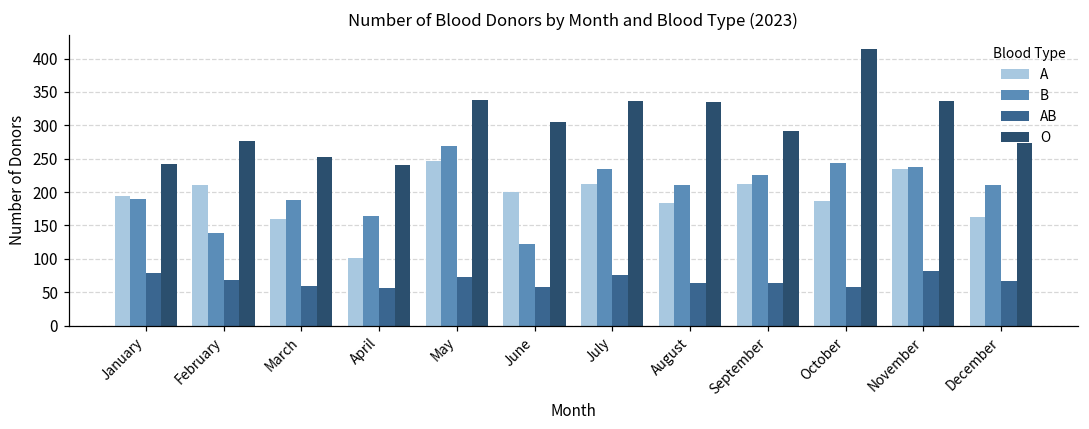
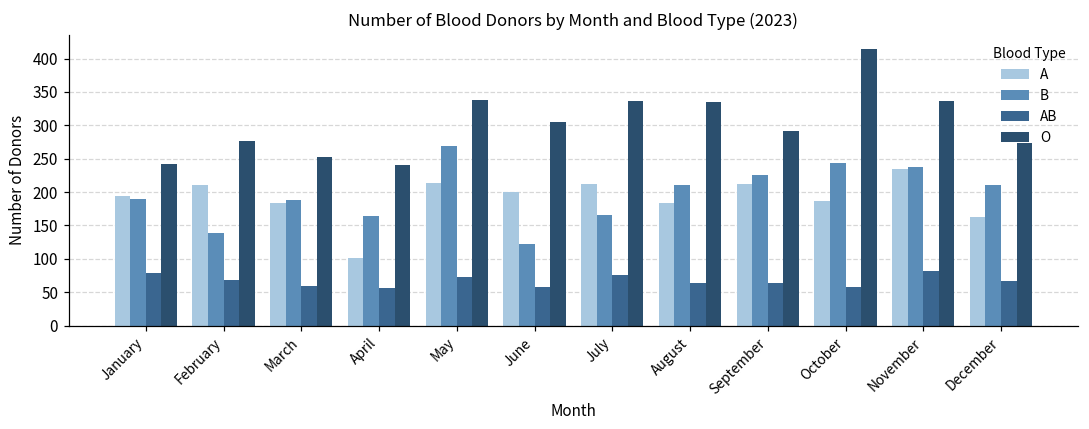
A, March: 160 -> 180
A, May: 250 -> 210
B, July: 240 -> 170
